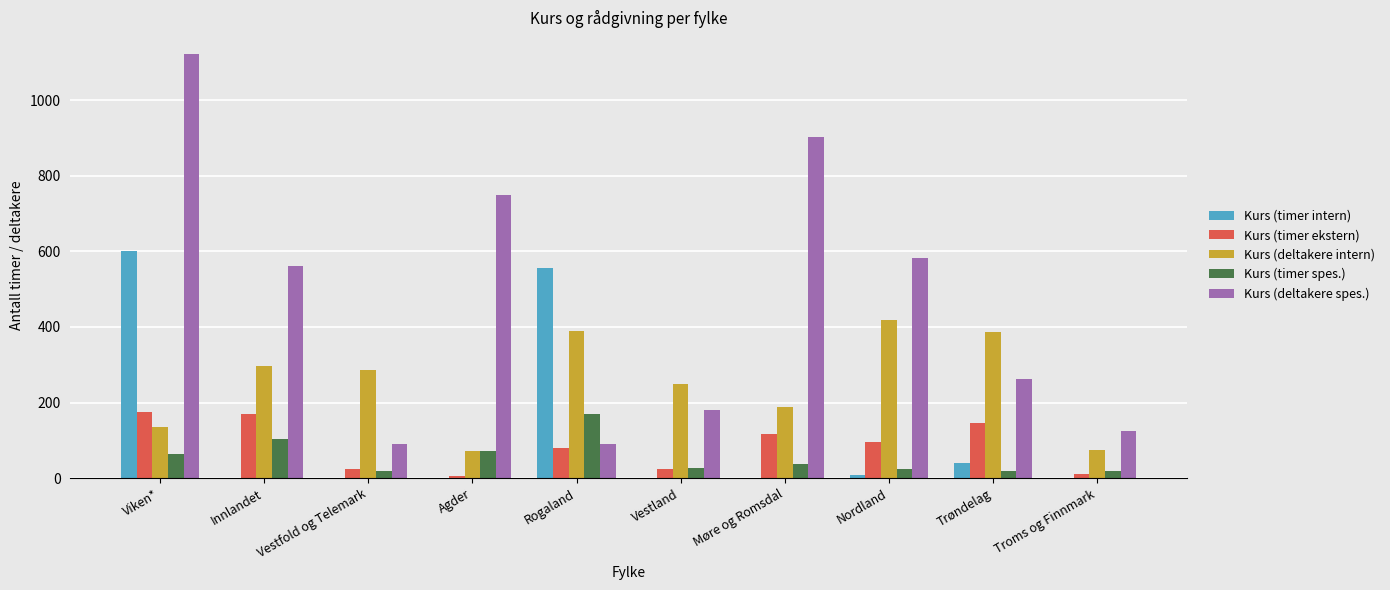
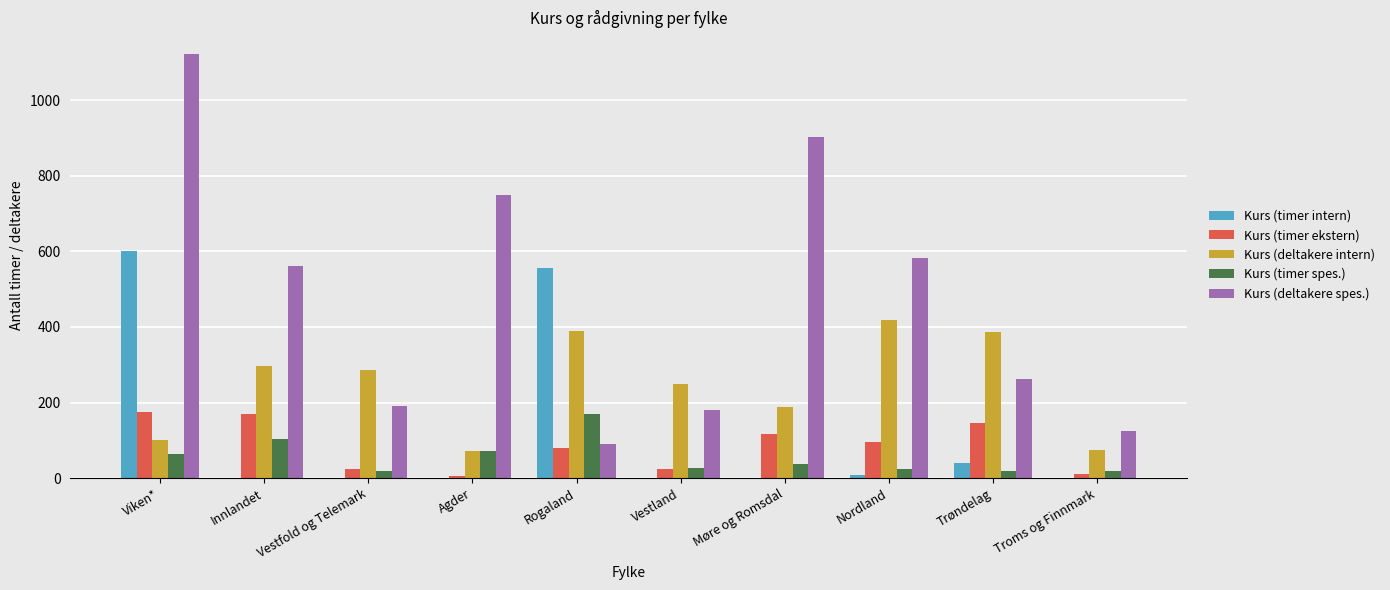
Kurs (deltakere intern), Viken*: 140 -> 100
Kurs (deltakere spes.), Vestfold og Telemark: 90 -> 190
